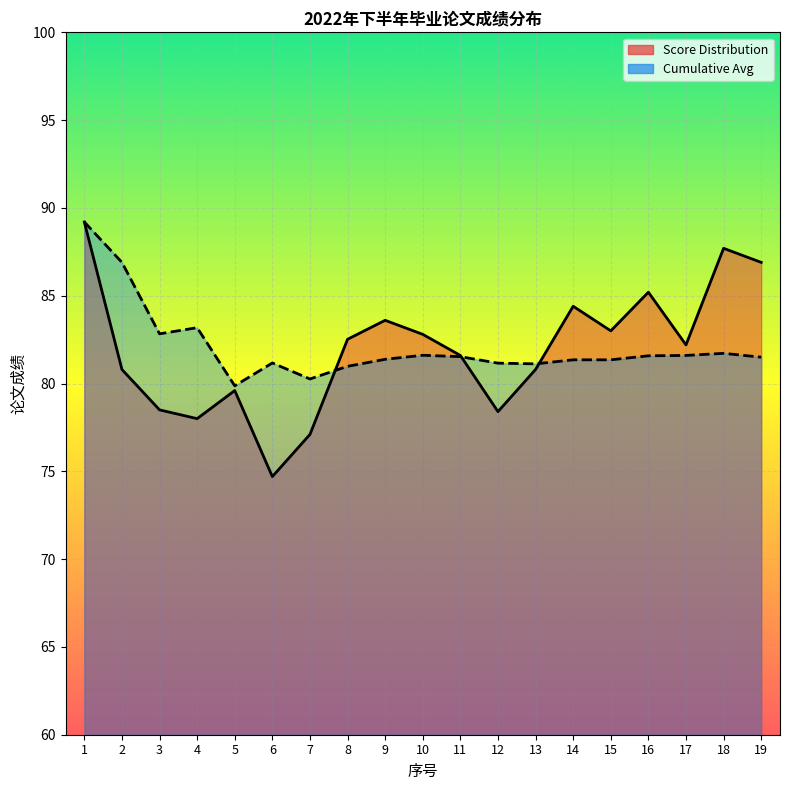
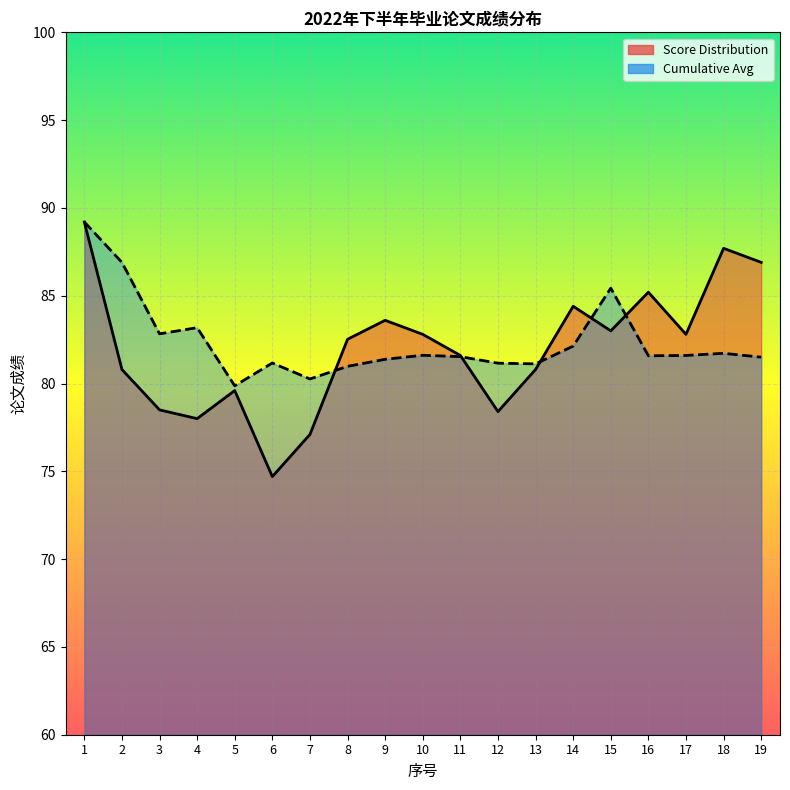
Cumulative Avg, 14: 81.4 -> 82.1
Cumulative Avg, 15: 81.4 -> 85.4
Score Distribution, 17: 82.2 -> 82.8
